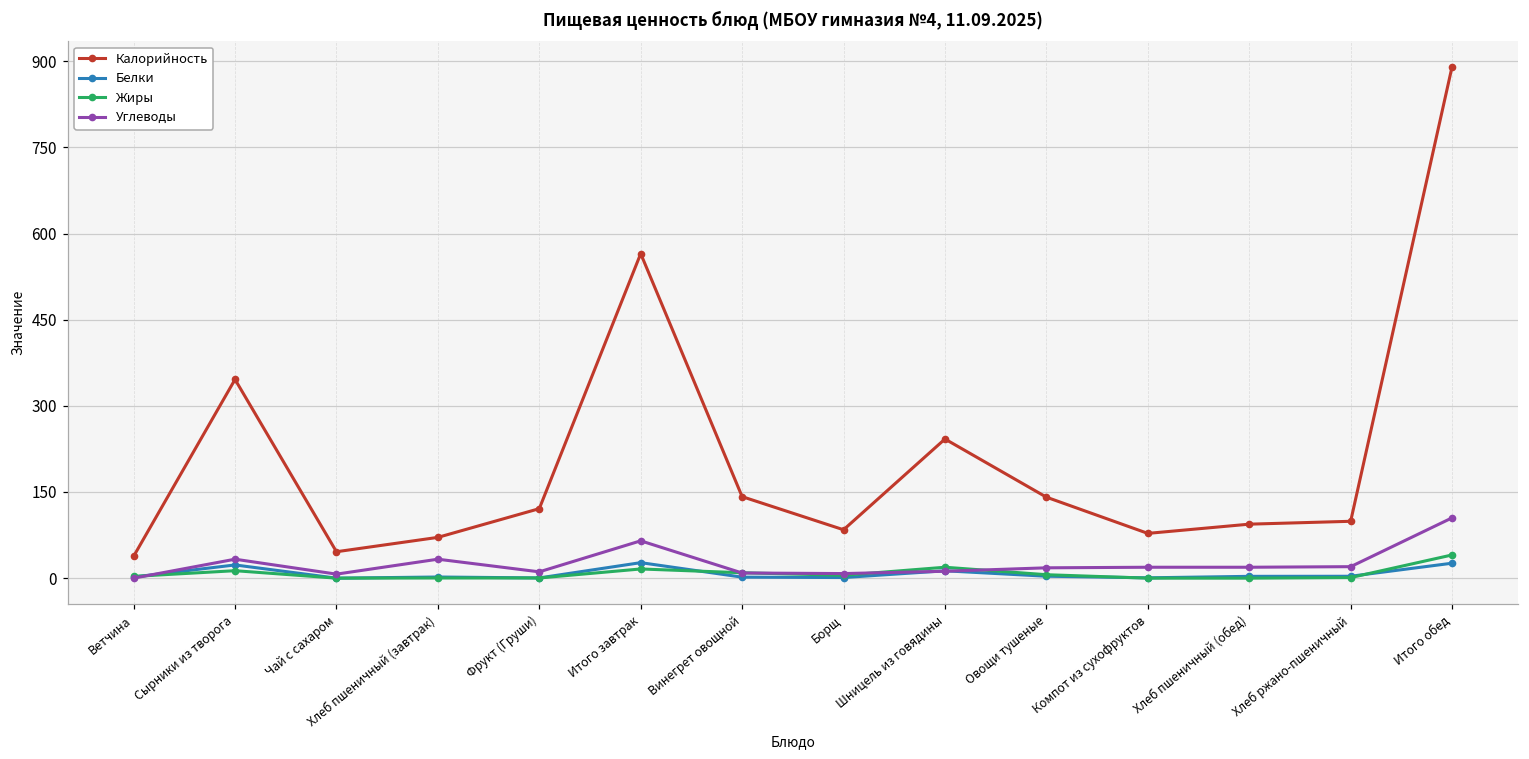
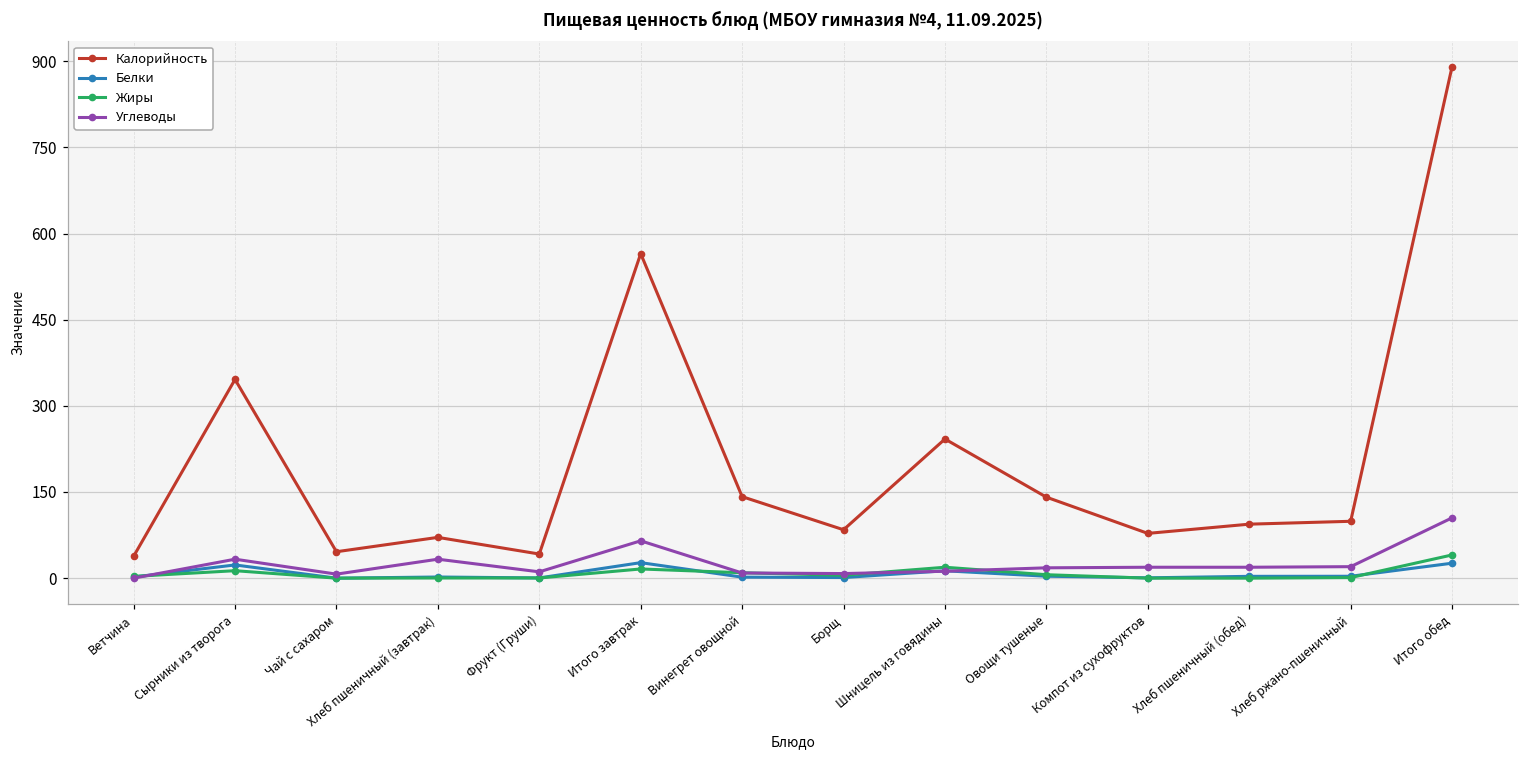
Калорийность, Фрукт (Груши): 120 -> 40
